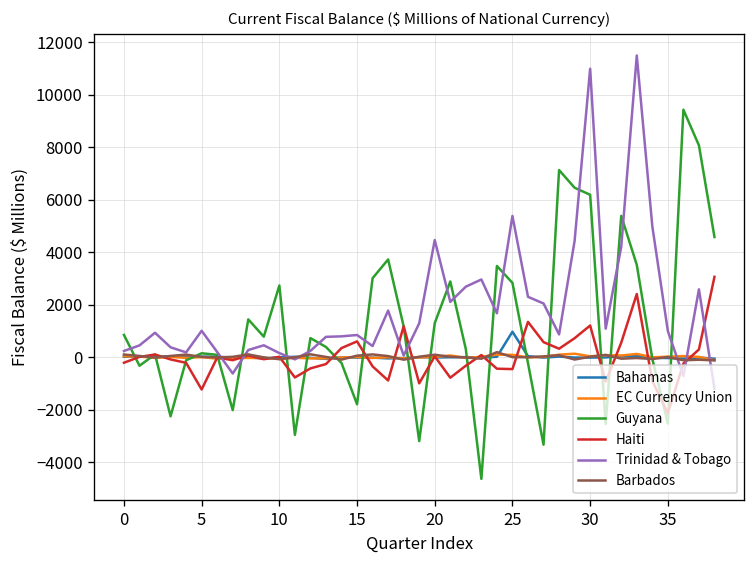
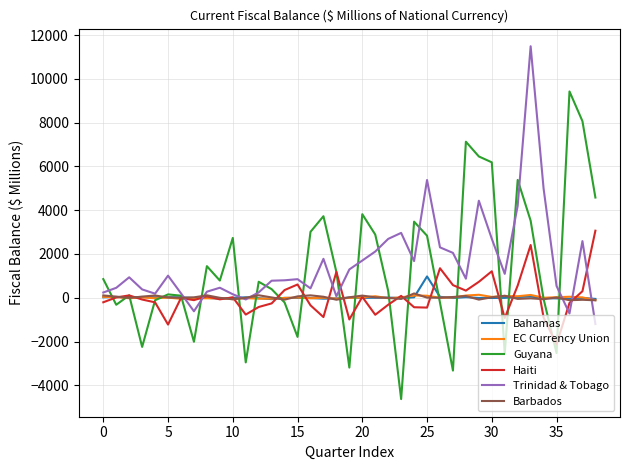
Guyana, 20: 1300 -> 3800
Trinidad & Tobago, 20: 4500 -> 1700
Trinidad & Tobago, 30: 11000 -> 2700
Trinidad & Tobago, 35: 1000 -> 500
